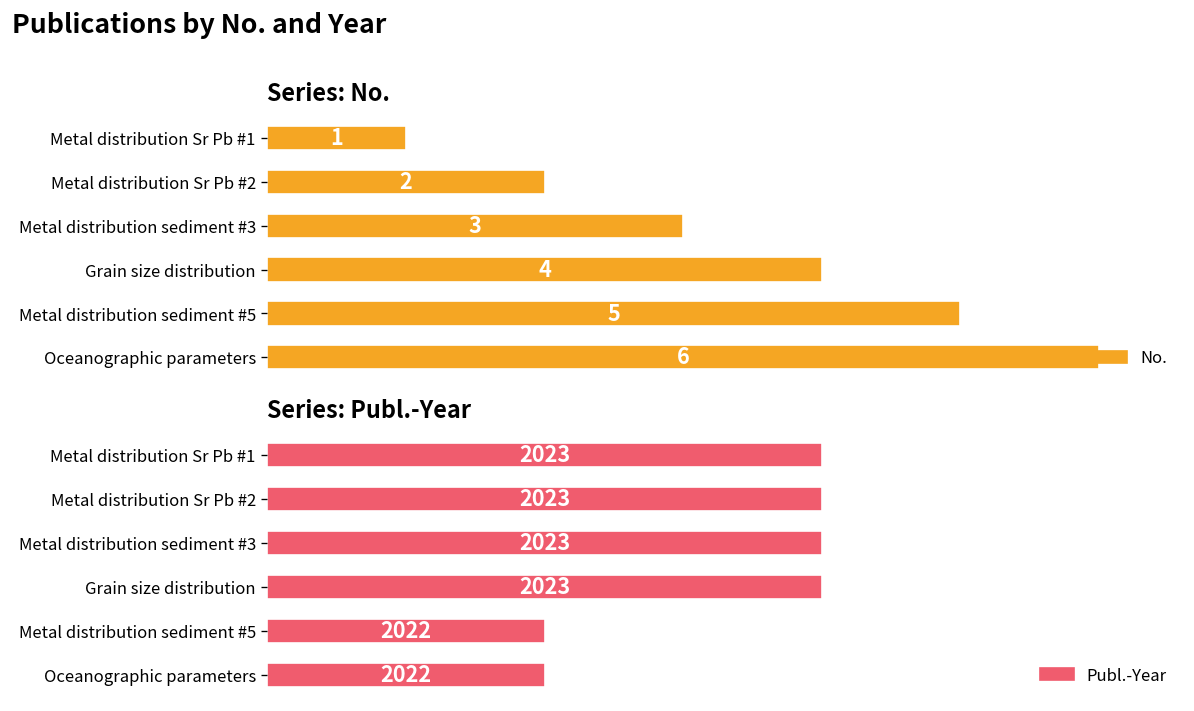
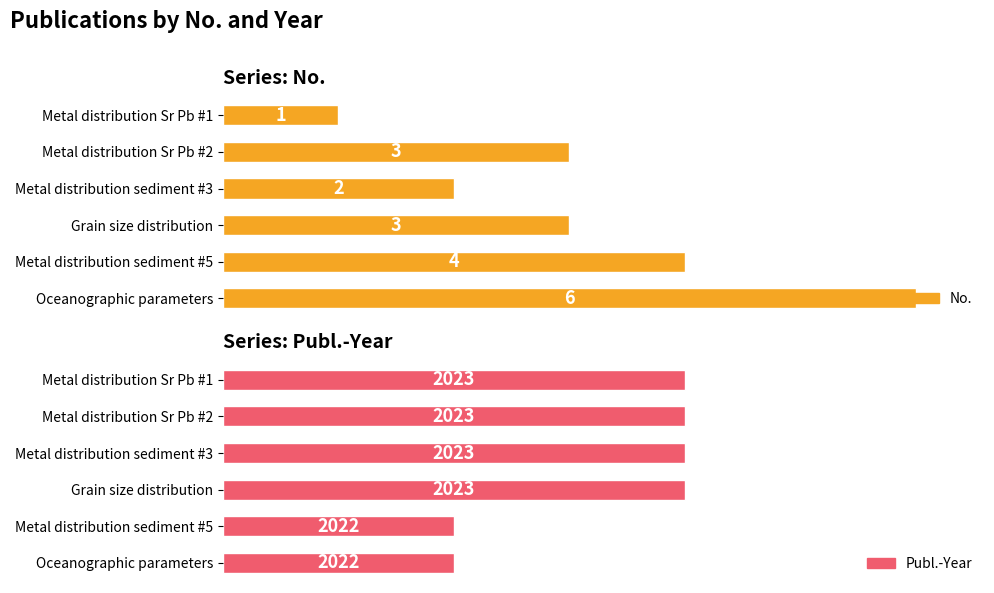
Series: No., Metal distribution Sr Pb #2: 2 -> 3
Series: No., Metal distribution sediment #3: 3 -> 2
Series: No., Grain size distribution: 4 -> 3
Series: No., Metal distribution sediment #5: 5 -> 4
